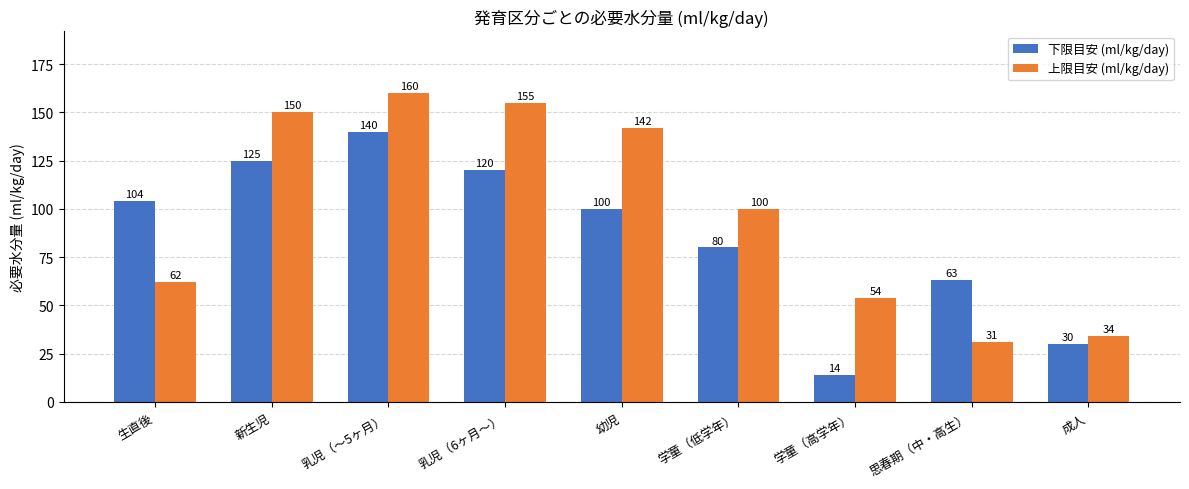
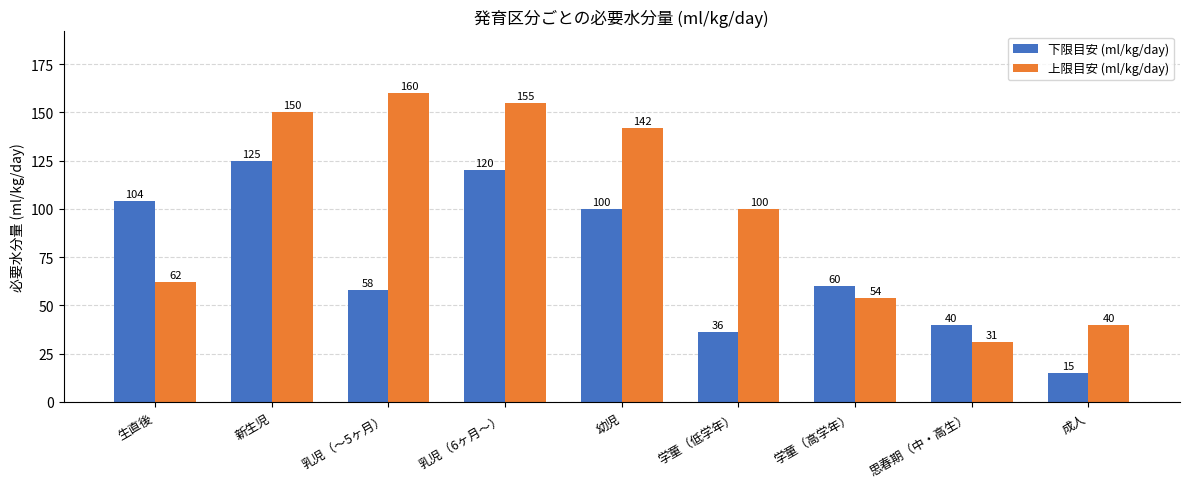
下限目安 (ml/kg/day), 乳児（～5ヶ月）: 140 -> 58
下限目安 (ml/kg/day), 学童（低学年）: 80 -> 36
下限目安 (ml/kg/day), 学童（高学年）: 14 -> 60
下限目安 (ml/kg/day), 思春期（中・高生）: 63 -> 40
下限目安 (ml/kg/day), 成人: 30 -> 15
上限目安 (ml/kg/day), 成人: 34 -> 40
